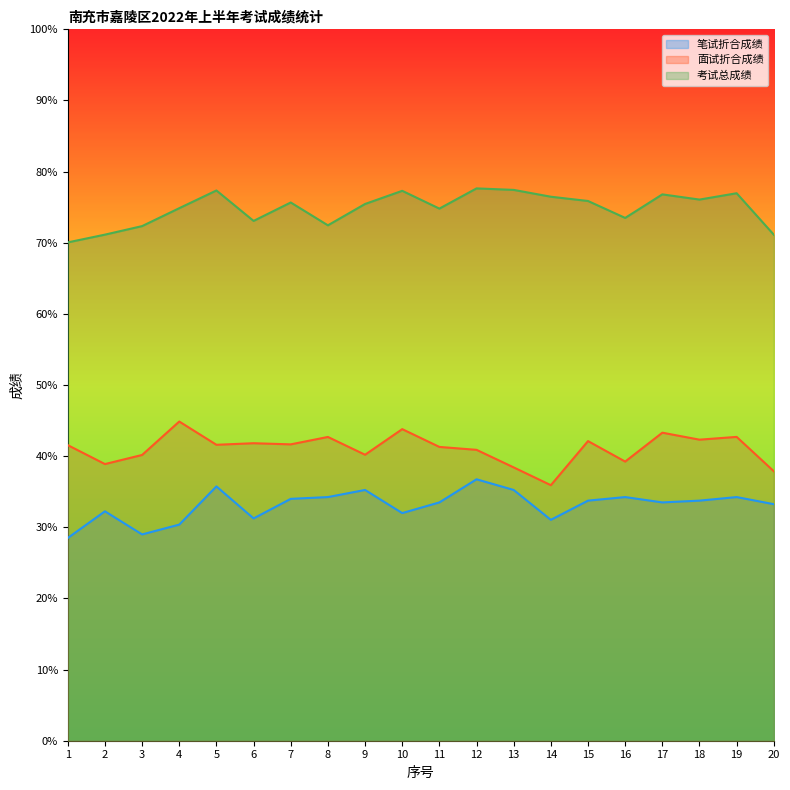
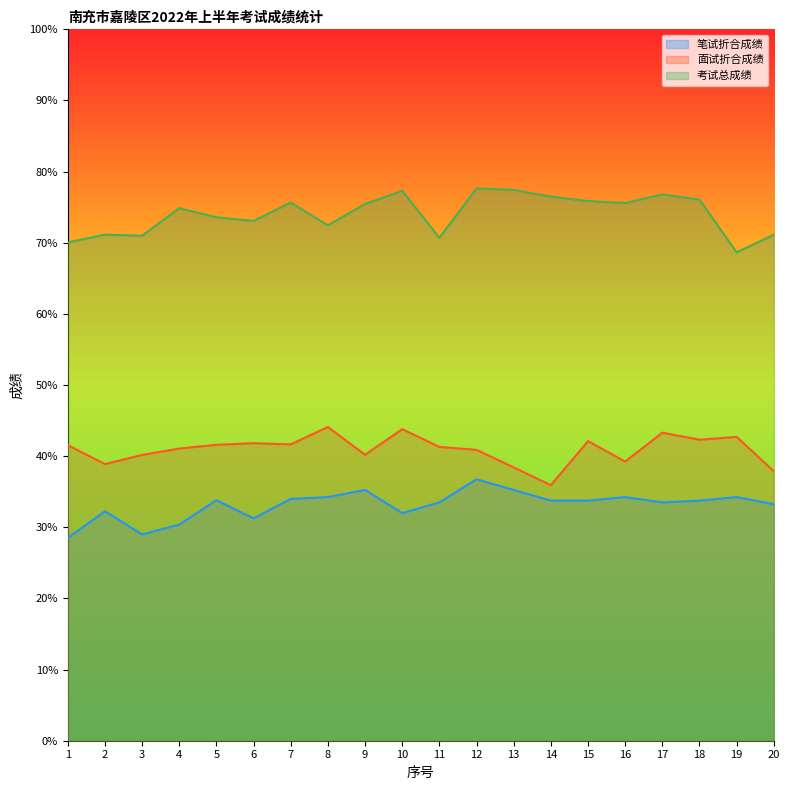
考试总成绩, 3: 72% -> 71%
面试折合成绩, 4: 45% -> 41%
笔试折合成绩, 5: 36% -> 34%
考试总成绩, 5: 77% -> 74%
面试折合成绩, 8: 43% -> 44%
考试总成绩, 11: 75% -> 71%
笔试折合成绩, 14: 31% -> 34%
考试总成绩, 16: 73% -> 76%
考试总成绩, 19: 77% -> 69%
